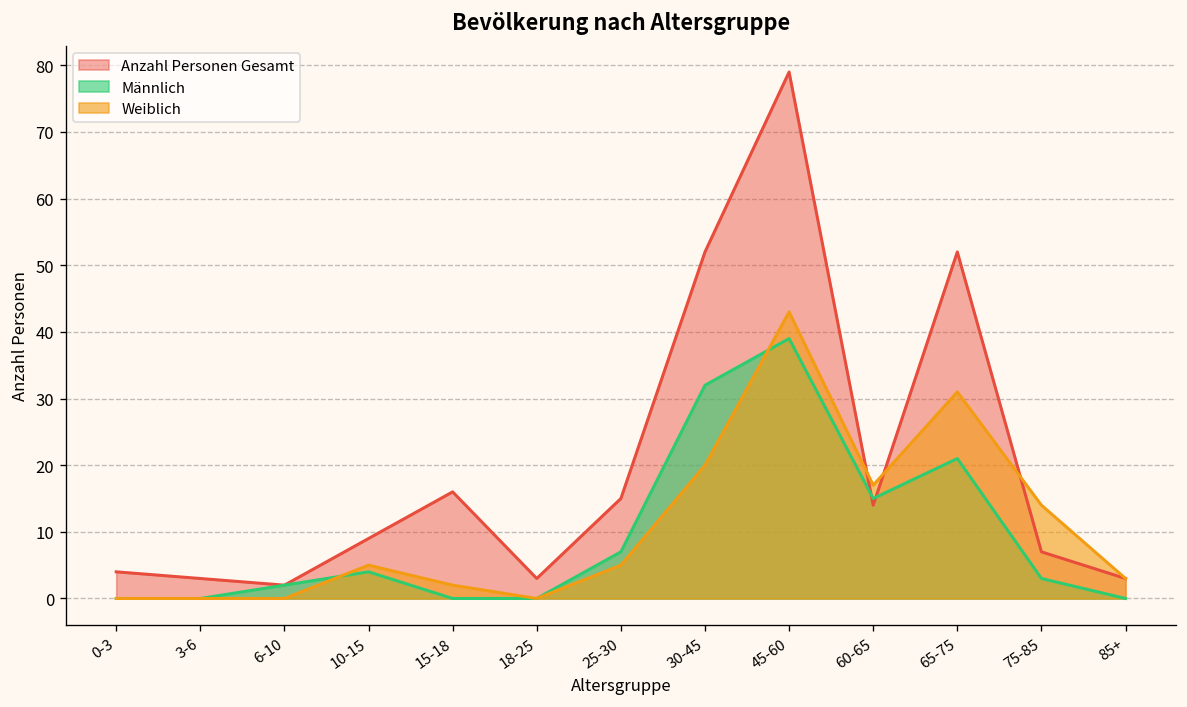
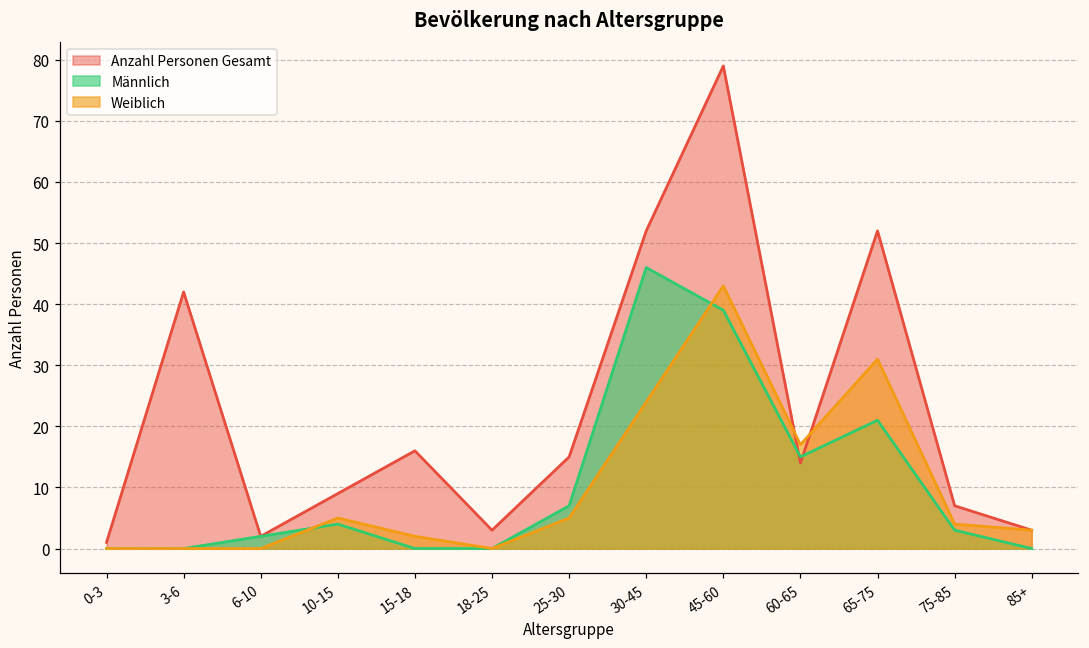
Anzahl Personen Gesamt, 0-3: 4 -> 1
Anzahl Personen Gesamt, 3-6: 3 -> 42
Männlich, 30-45: 32 -> 46
Weiblich, 30-45: 20 -> 24
Weiblich, 75-85: 14 -> 4
